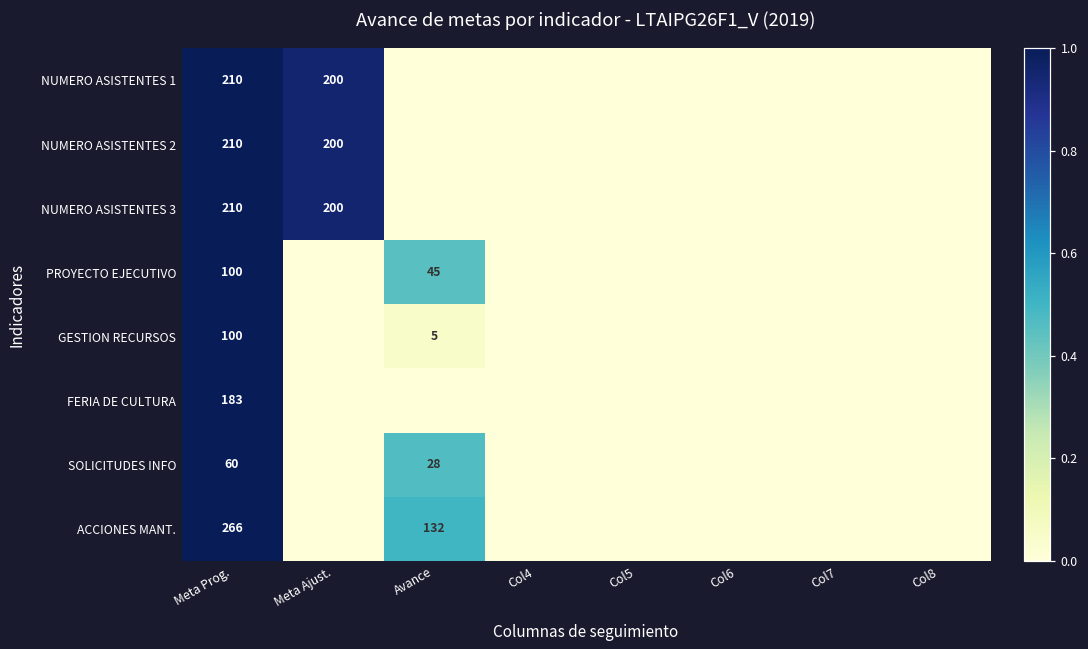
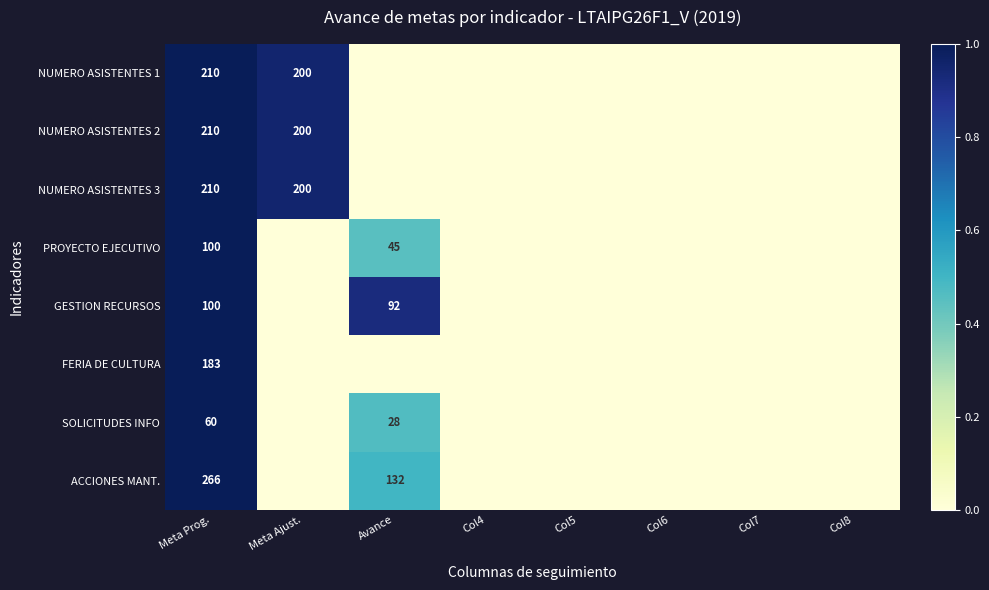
GESTION RECURSOS, Avance: 5 -> 92
